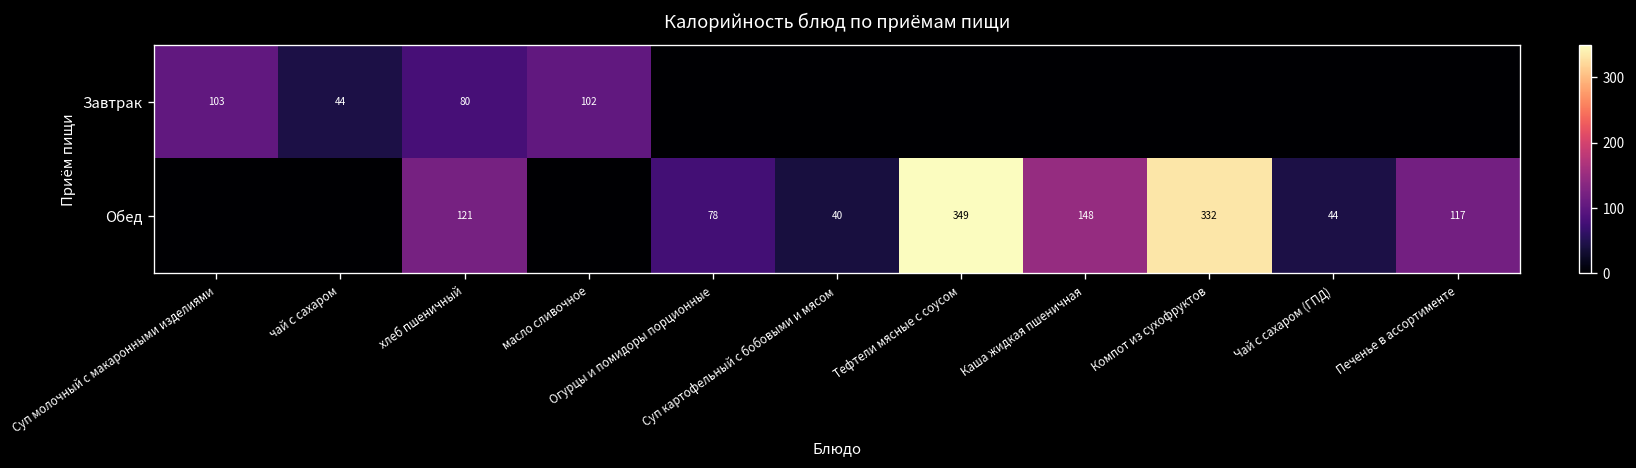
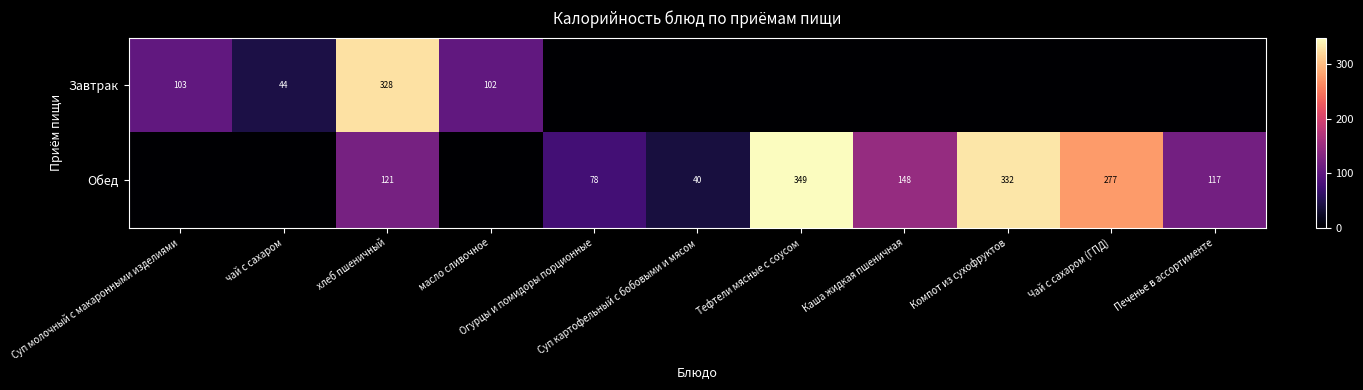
Завтрак, хлеб пшеничный: 80 -> 328
Обед, Чай с сахаром (ГПД): 44 -> 277
